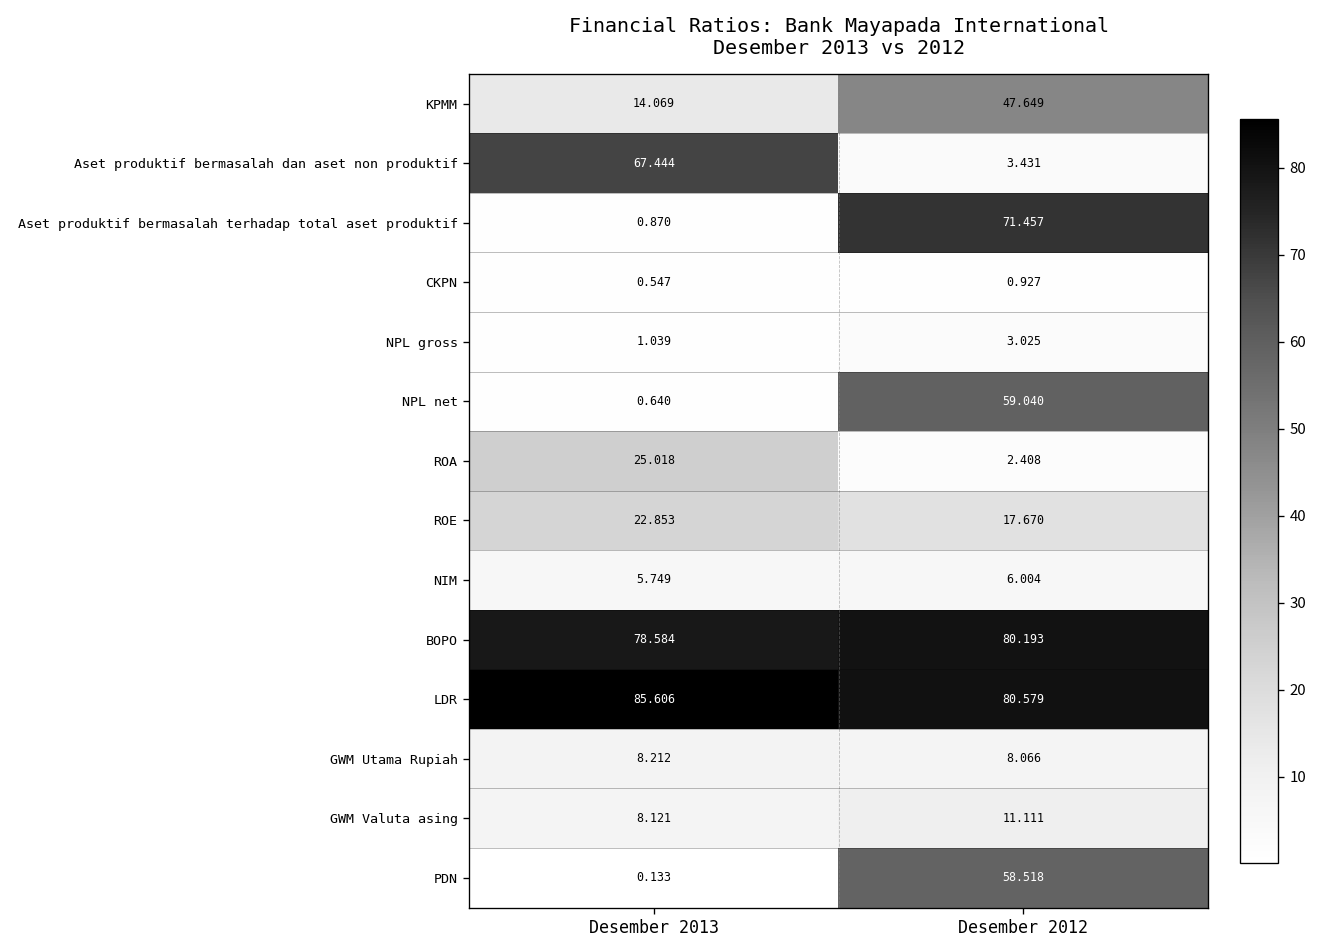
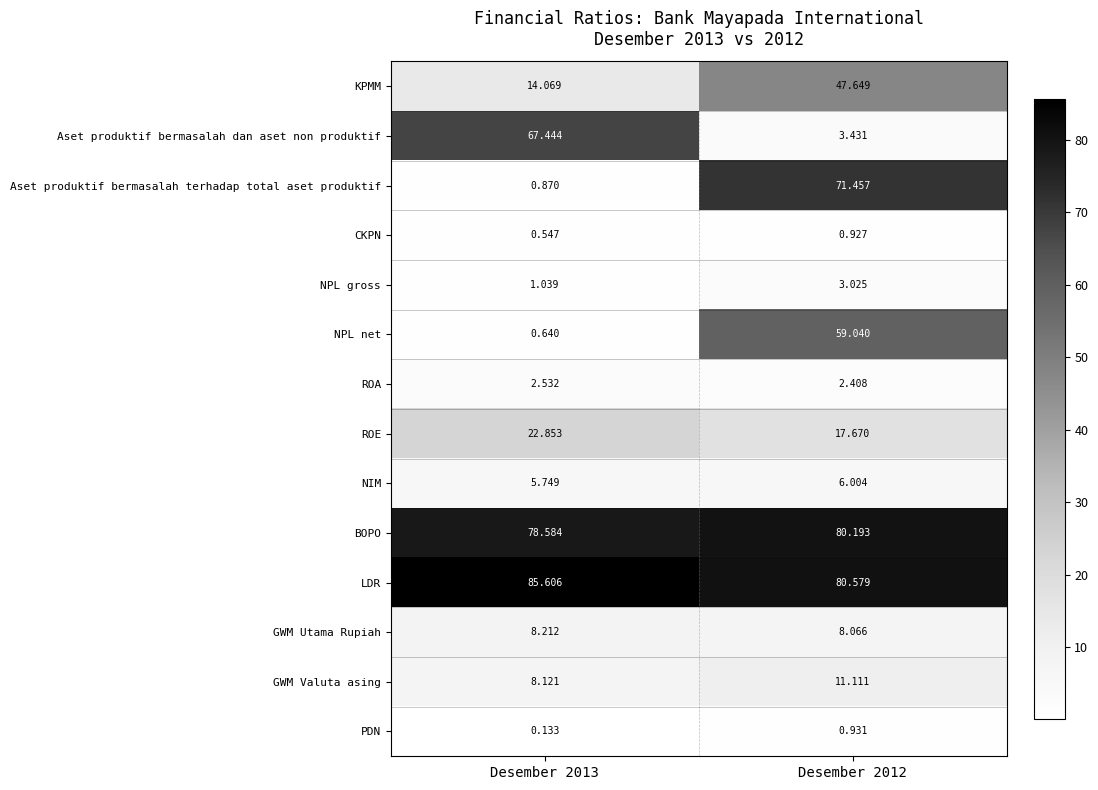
ROA, Desember 2013: 25.018 -> 2.532
PDN, Desember 2012: 58.518 -> 0.931
